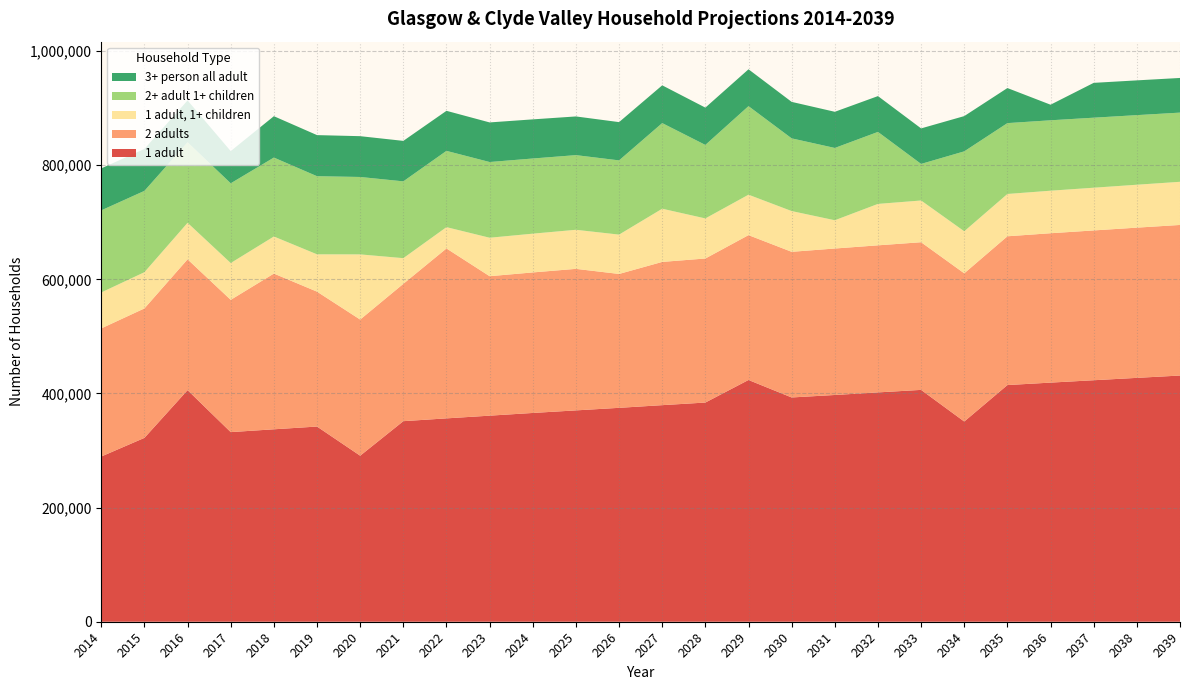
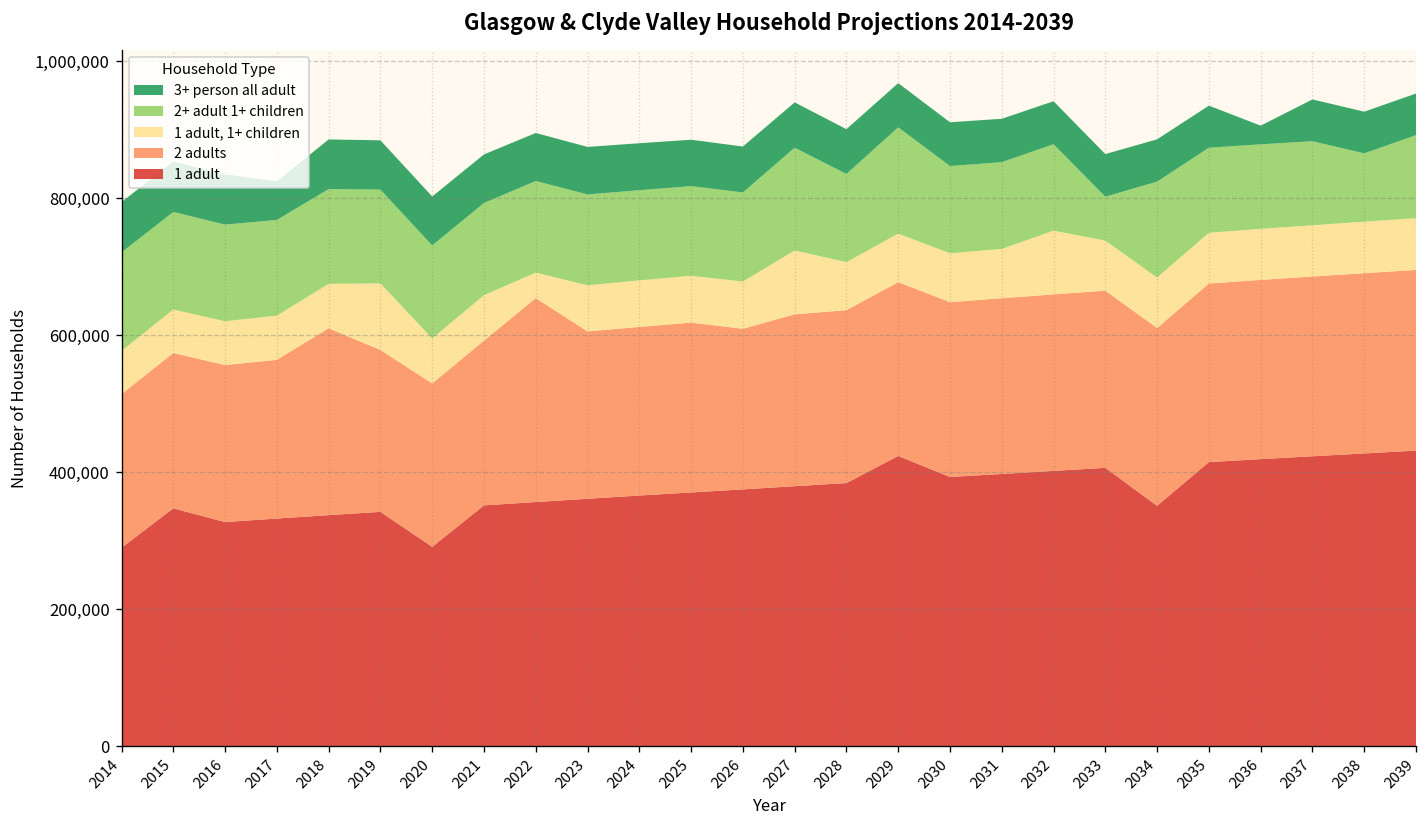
1 adult, 2015: 320,000 -> 350,000
1 adult, 2016: 410,000 -> 330,000
1 adult, 1+ children, 2019: 70,000 -> 100,000
1 adult, 1+ children, 2020: 110,000 -> 70,000
1 adult, 1+ children, 2021: 40,000 -> 70,000
1 adult, 1+ children, 2031: 50,000 -> 70,000
1 adult, 1+ children, 2032: 70,000 -> 90,000
2+ adult 1+ children, 2038: 120,000 -> 100,000
